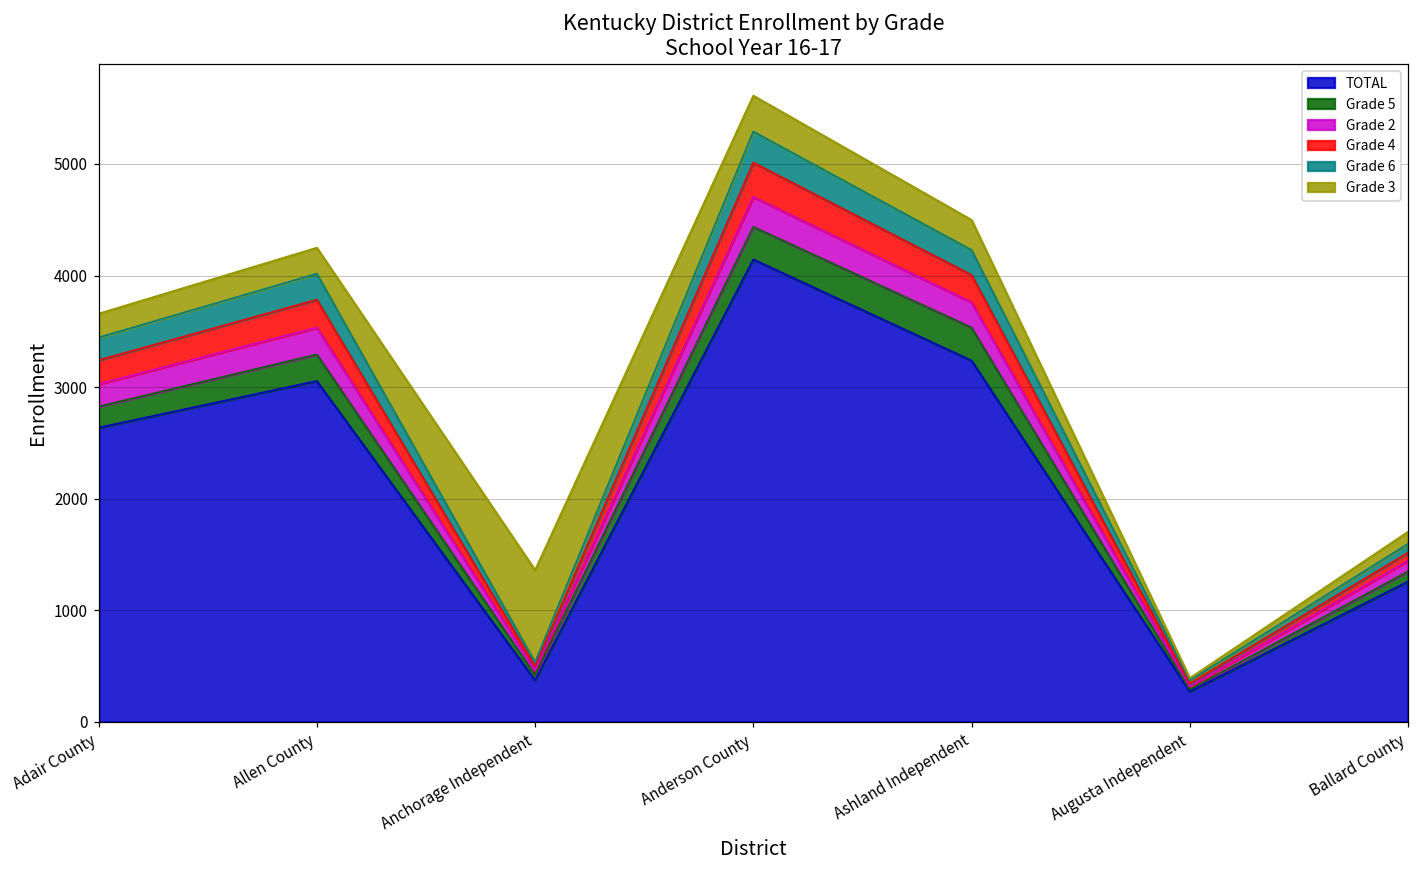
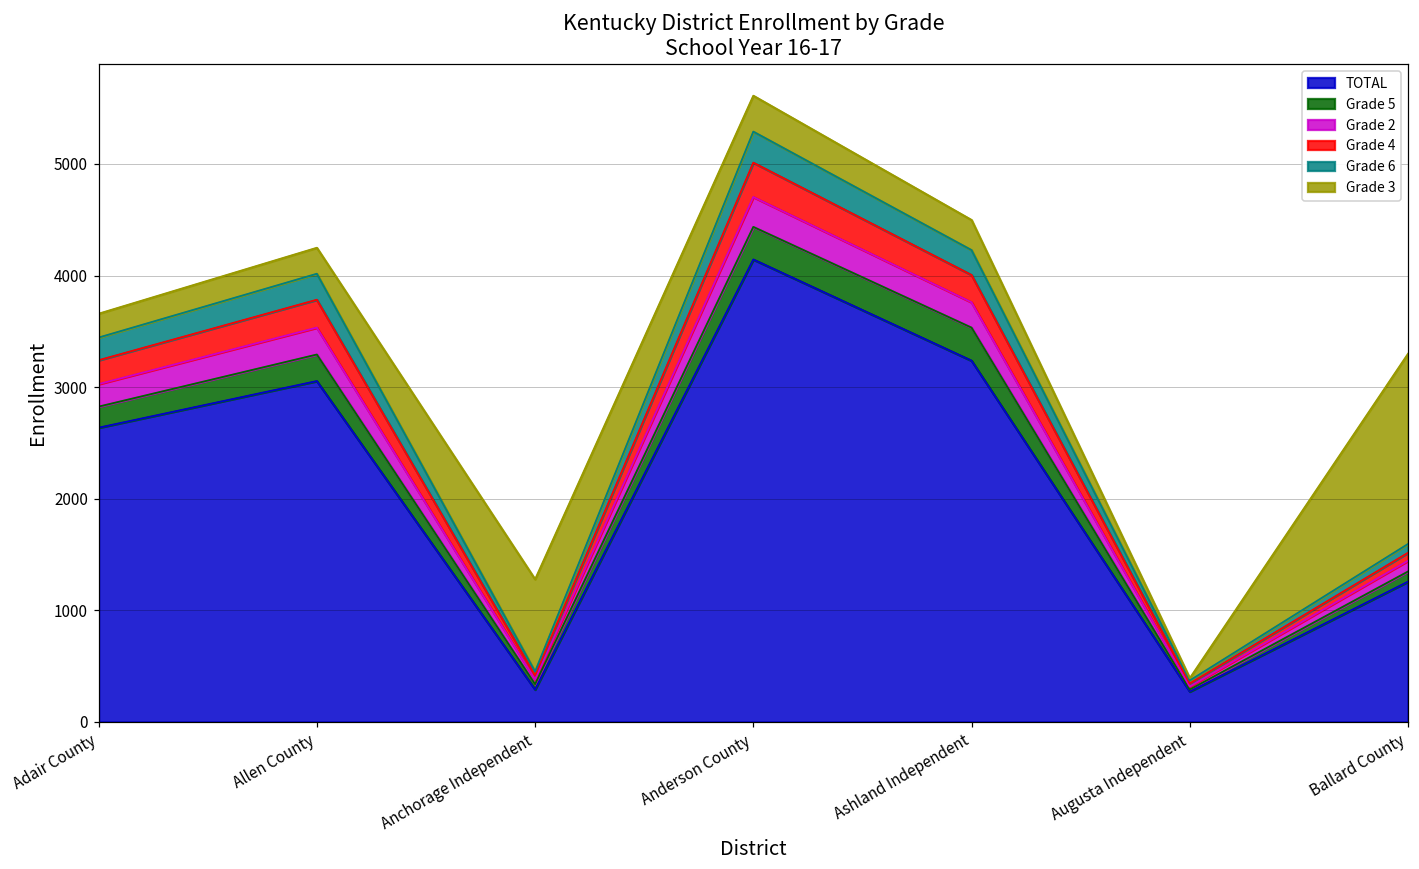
TOTAL, Anchorage Independent: 370 -> 290
Grade 3, Ballard County: 110 -> 1710
